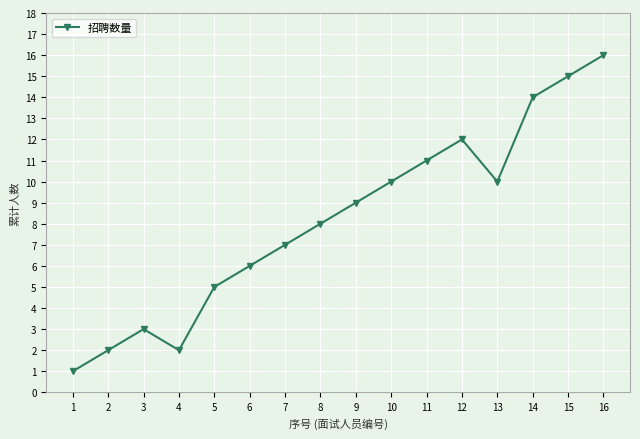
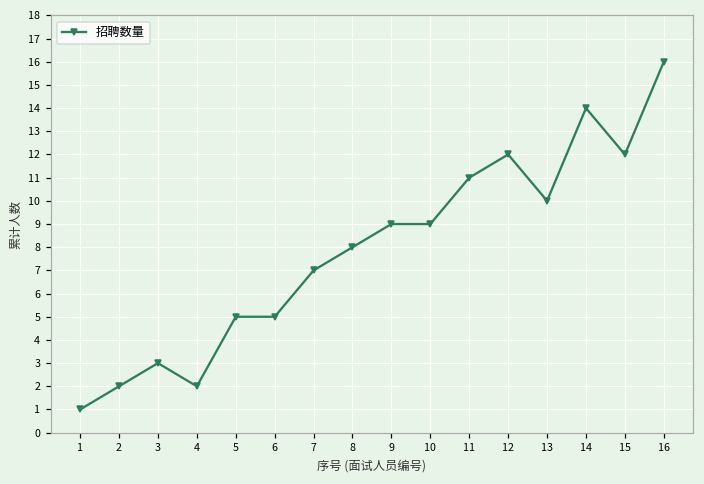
6: 6 -> 5
10: 10 -> 9
15: 15 -> 12
